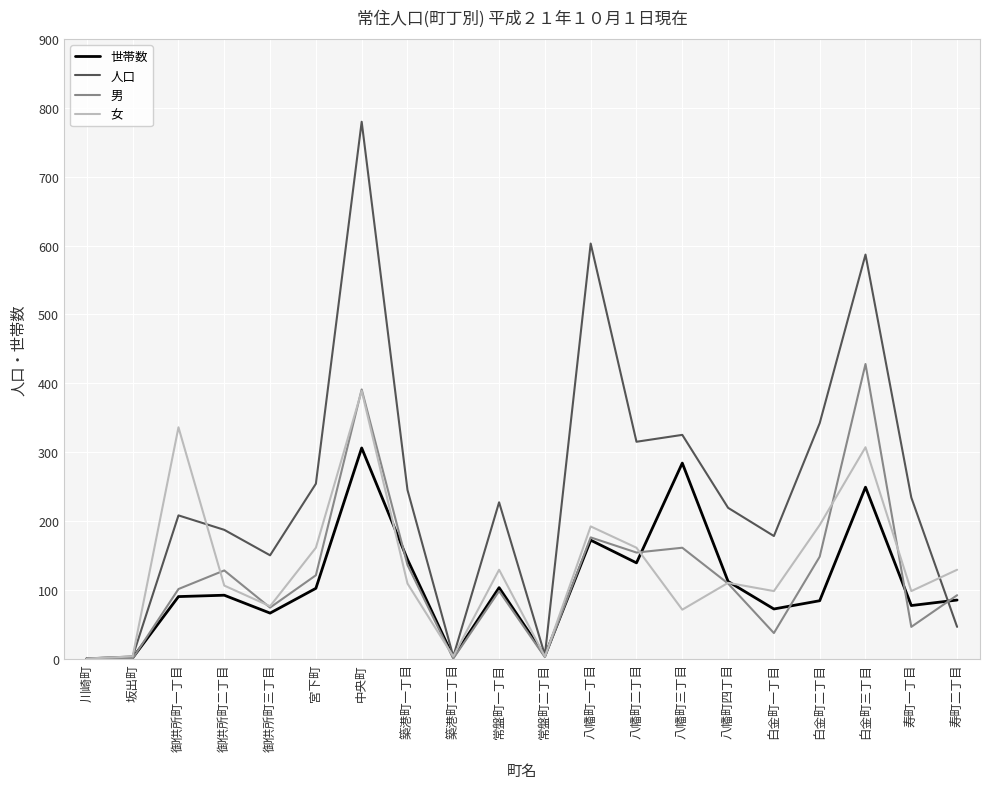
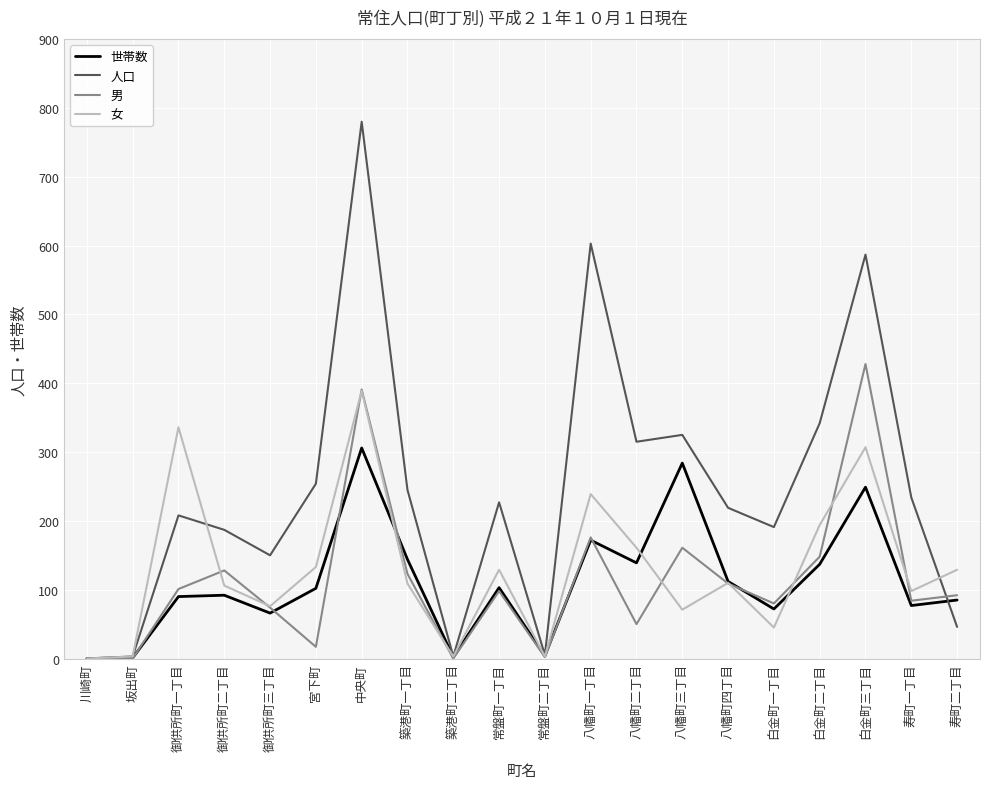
男, 宮下町: 120 -> 20
女, 宮下町: 160 -> 130
男, 築港町一丁目: 140 -> 120
女, 八幡町一丁目: 190 -> 240
男, 八幡町二丁目: 150 -> 50
人口, 白金町一丁目: 180 -> 190
男, 白金町一丁目: 40 -> 80
女, 白金町一丁目: 100 -> 50
世帯数, 白金町二丁目: 80 -> 140
男, 寿町一丁目: 50 -> 80
